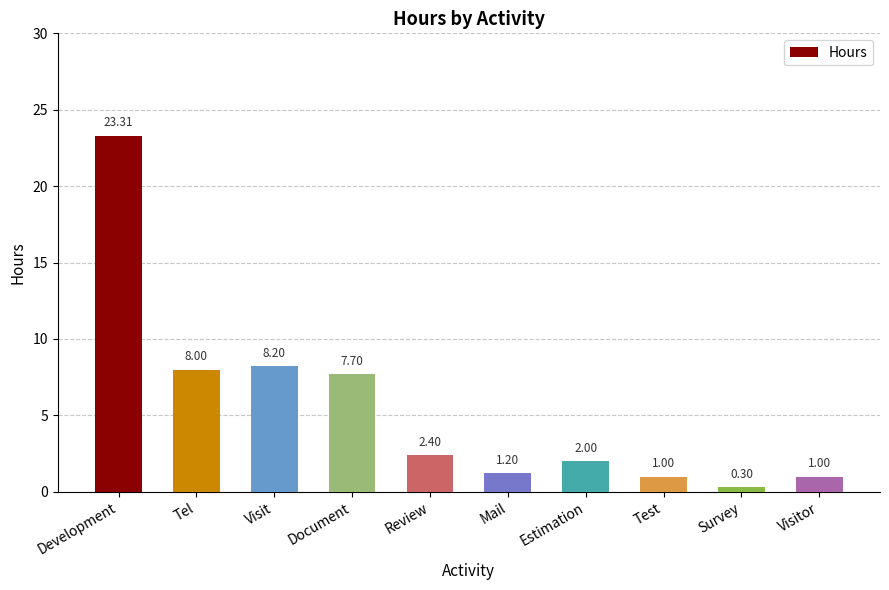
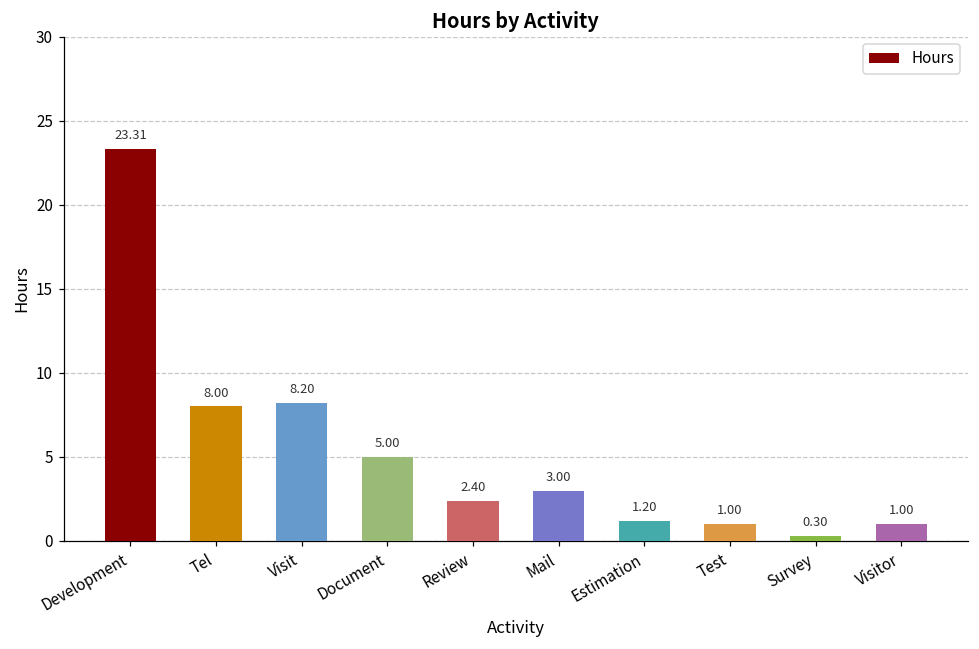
Document: 7.70 -> 5.00
Mail: 1.20 -> 3.00
Estimation: 2.00 -> 1.20
